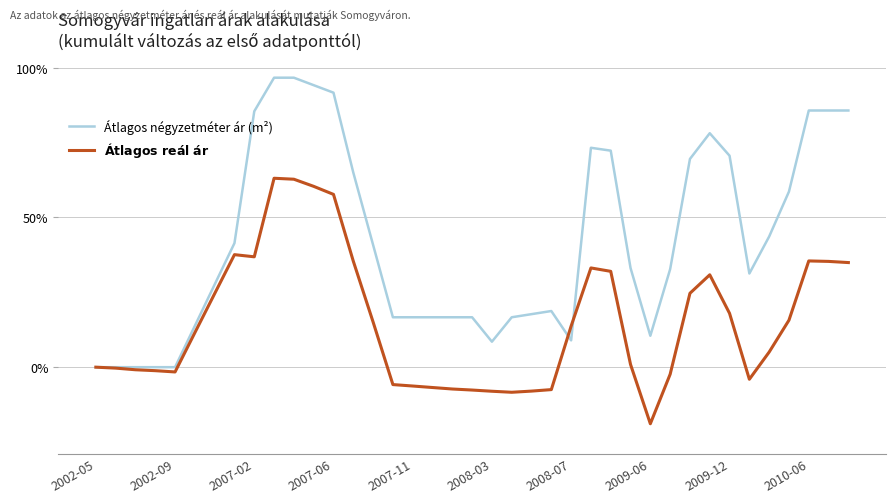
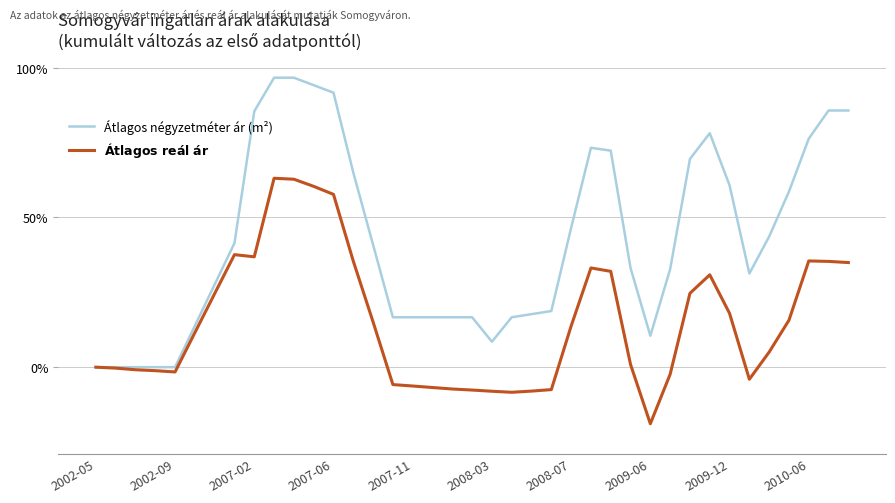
Átlagos négyzetméter ár (m²), 2008-07: 9% -> 47%
Átlagos négyzetméter ár (m²), 2009-12: 71% -> 61%
Átlagos négyzetméter ár (m²), 2010-06: 86% -> 76%
